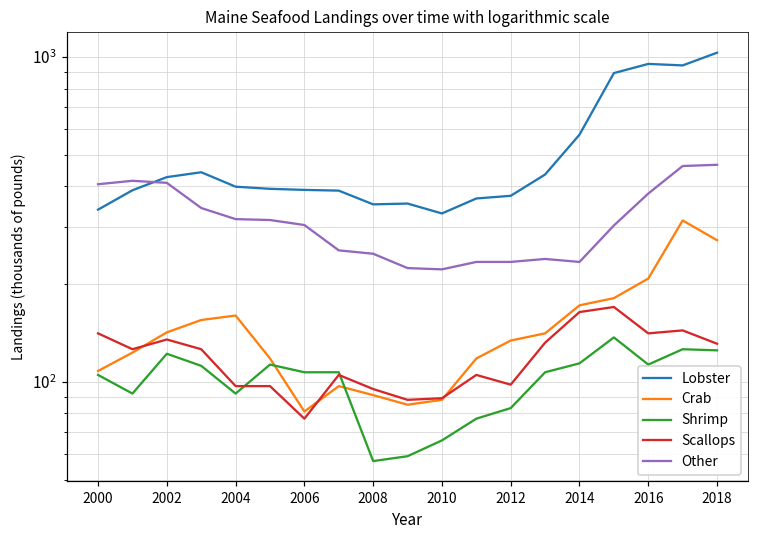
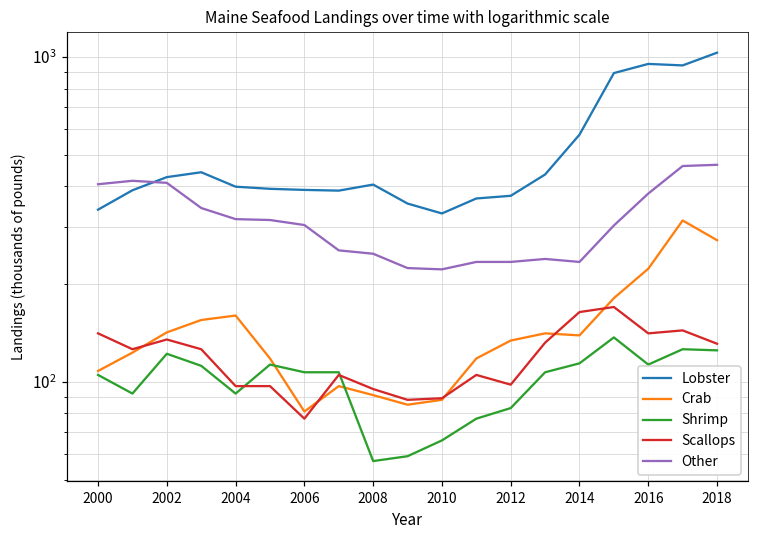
Lobster, 2008: 350 -> 410
Crab, 2014: 170 -> 140
Crab, 2016: 210 -> 220
